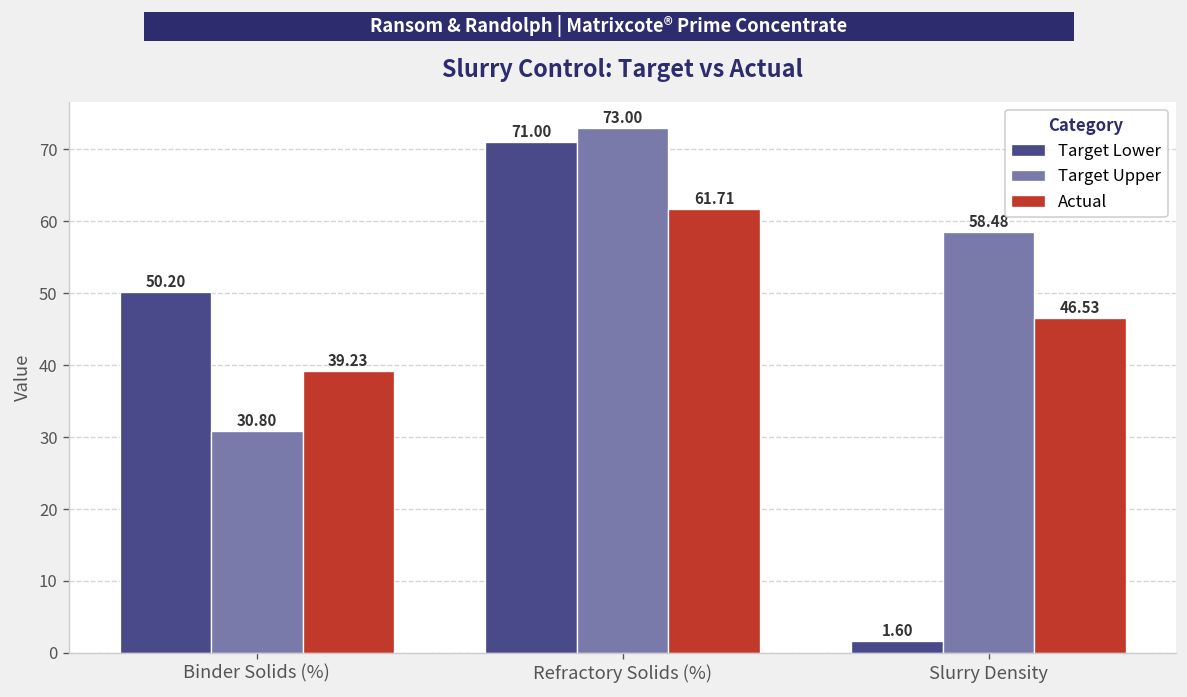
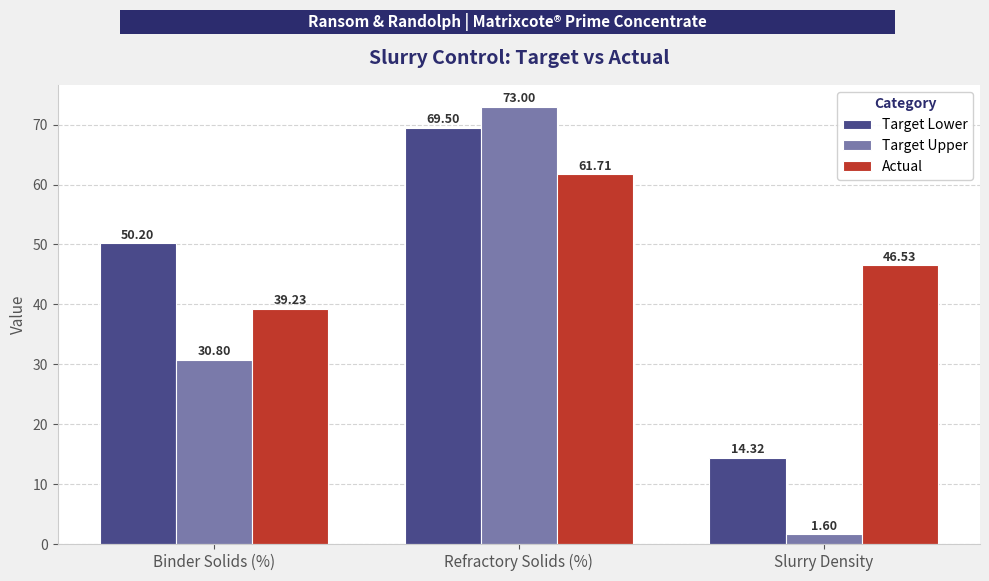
Target Lower, Refractory Solids (%): 71.00 -> 69.50
Target Lower, Slurry Density: 1.60 -> 14.32
Target Upper, Slurry Density: 58.48 -> 1.60
